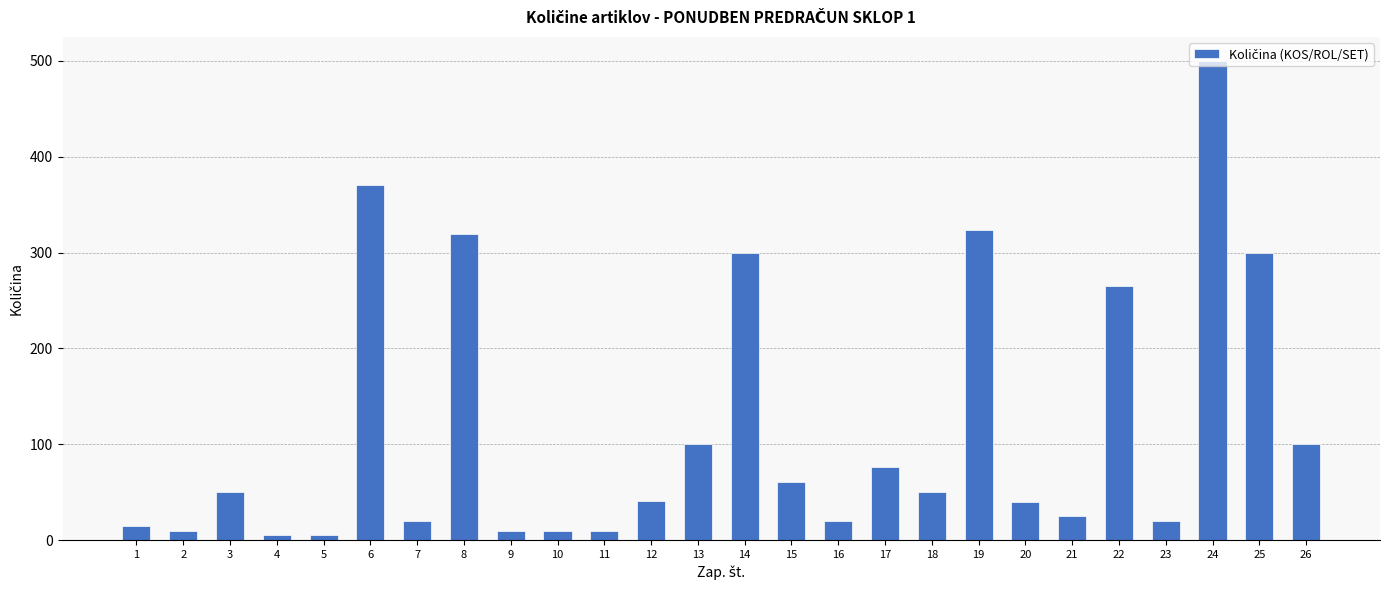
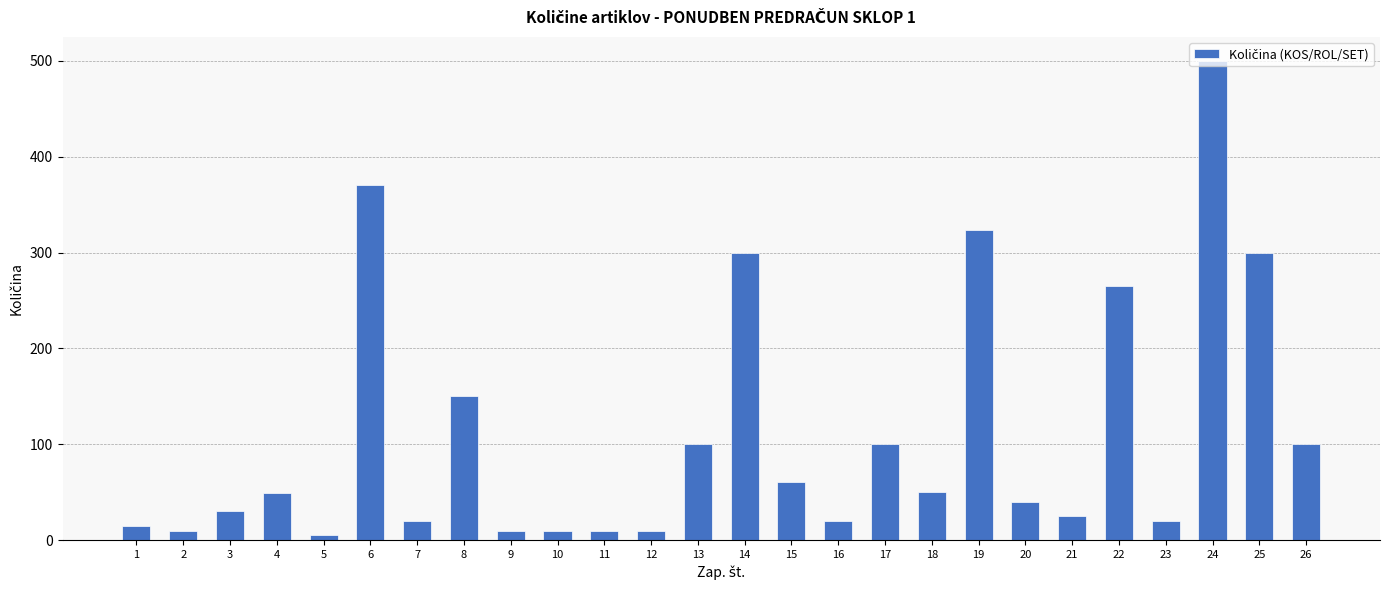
3: 50 -> 30
4: 10 -> 50
8: 320 -> 150
12: 40 -> 10
17: 80 -> 100
